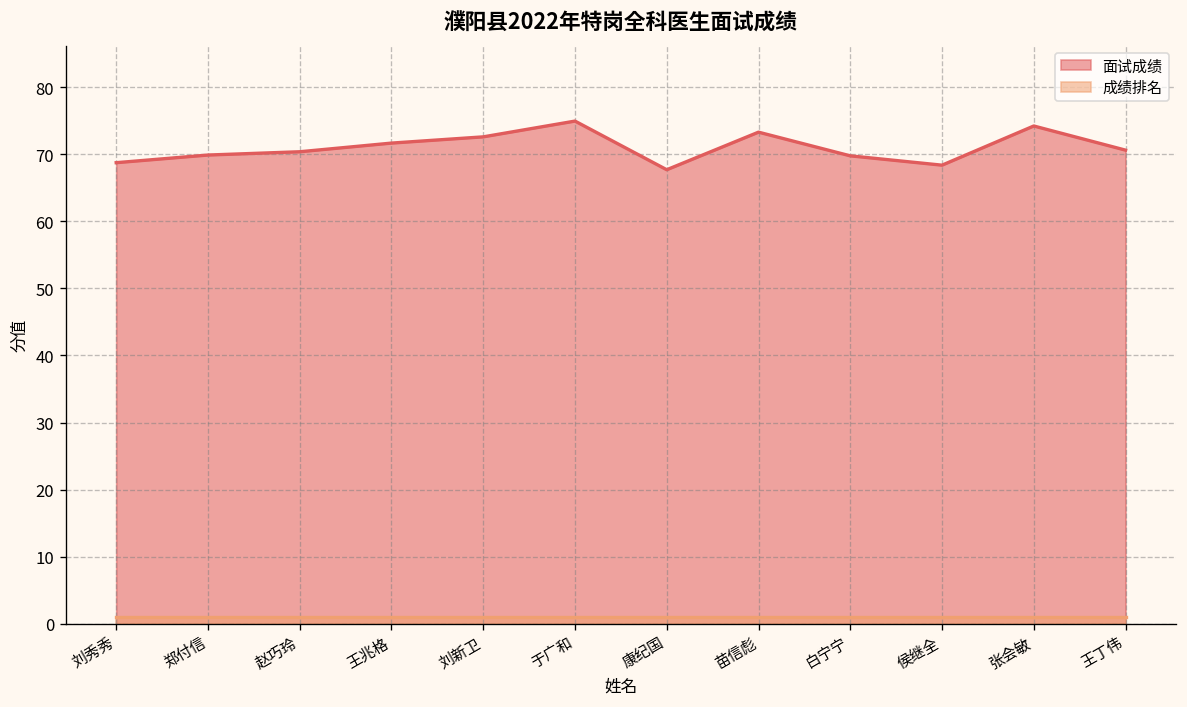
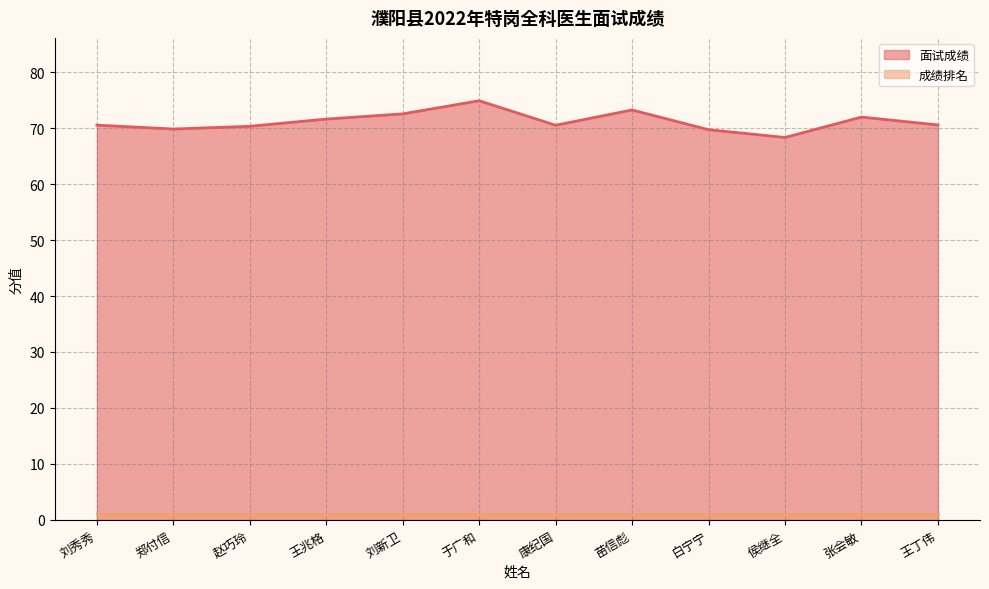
面试成绩, 刘秀秀: 69 -> 71
面试成绩, 康纪国: 68 -> 71
面试成绩, 张会敏: 74 -> 72
